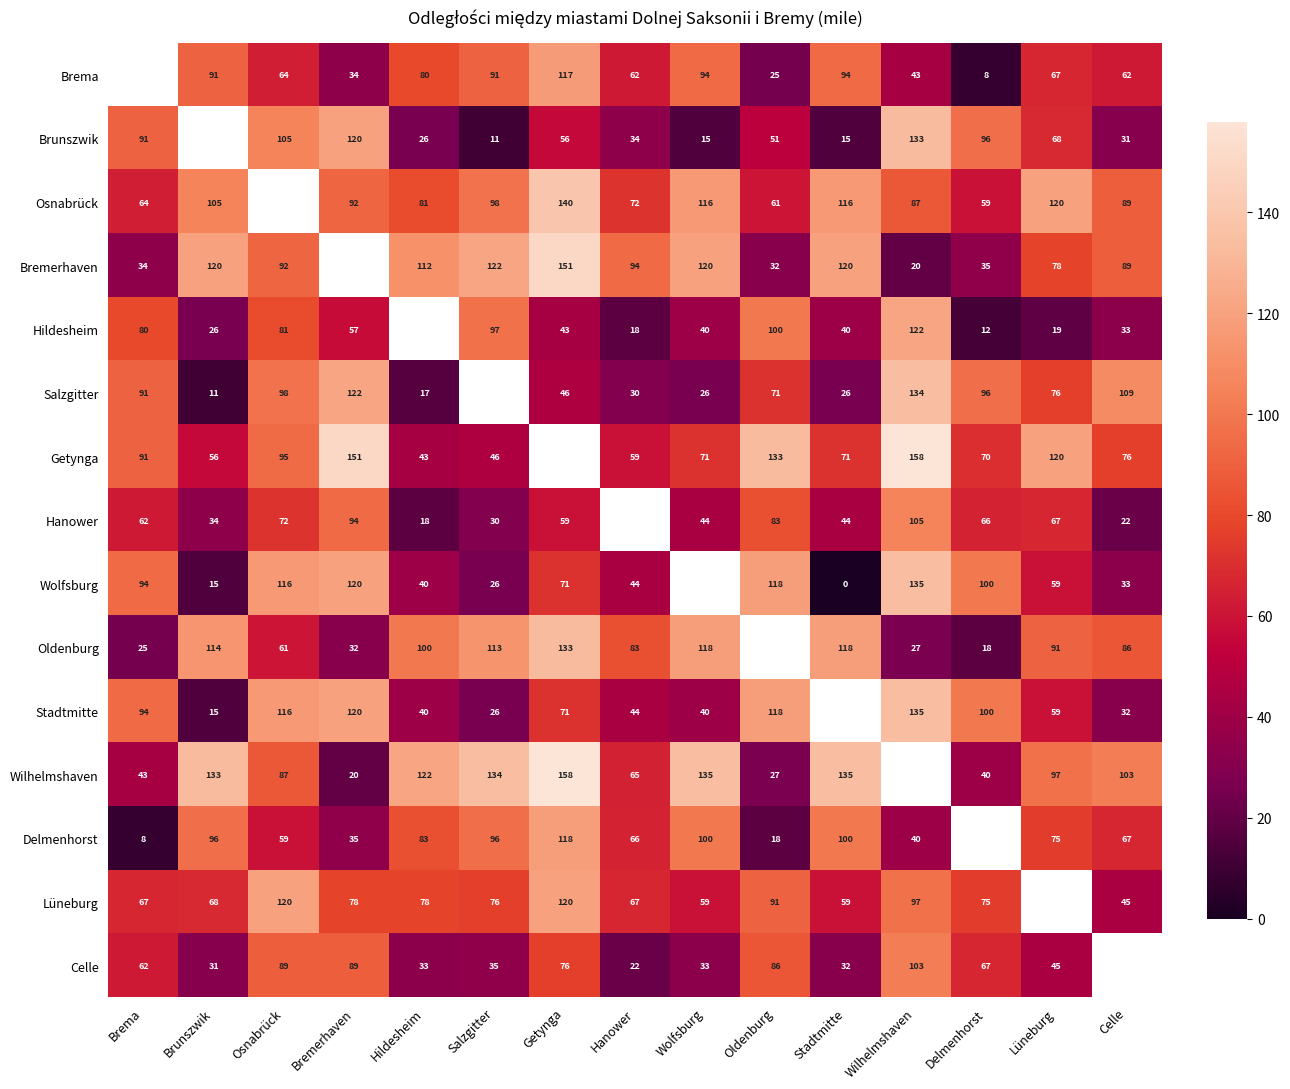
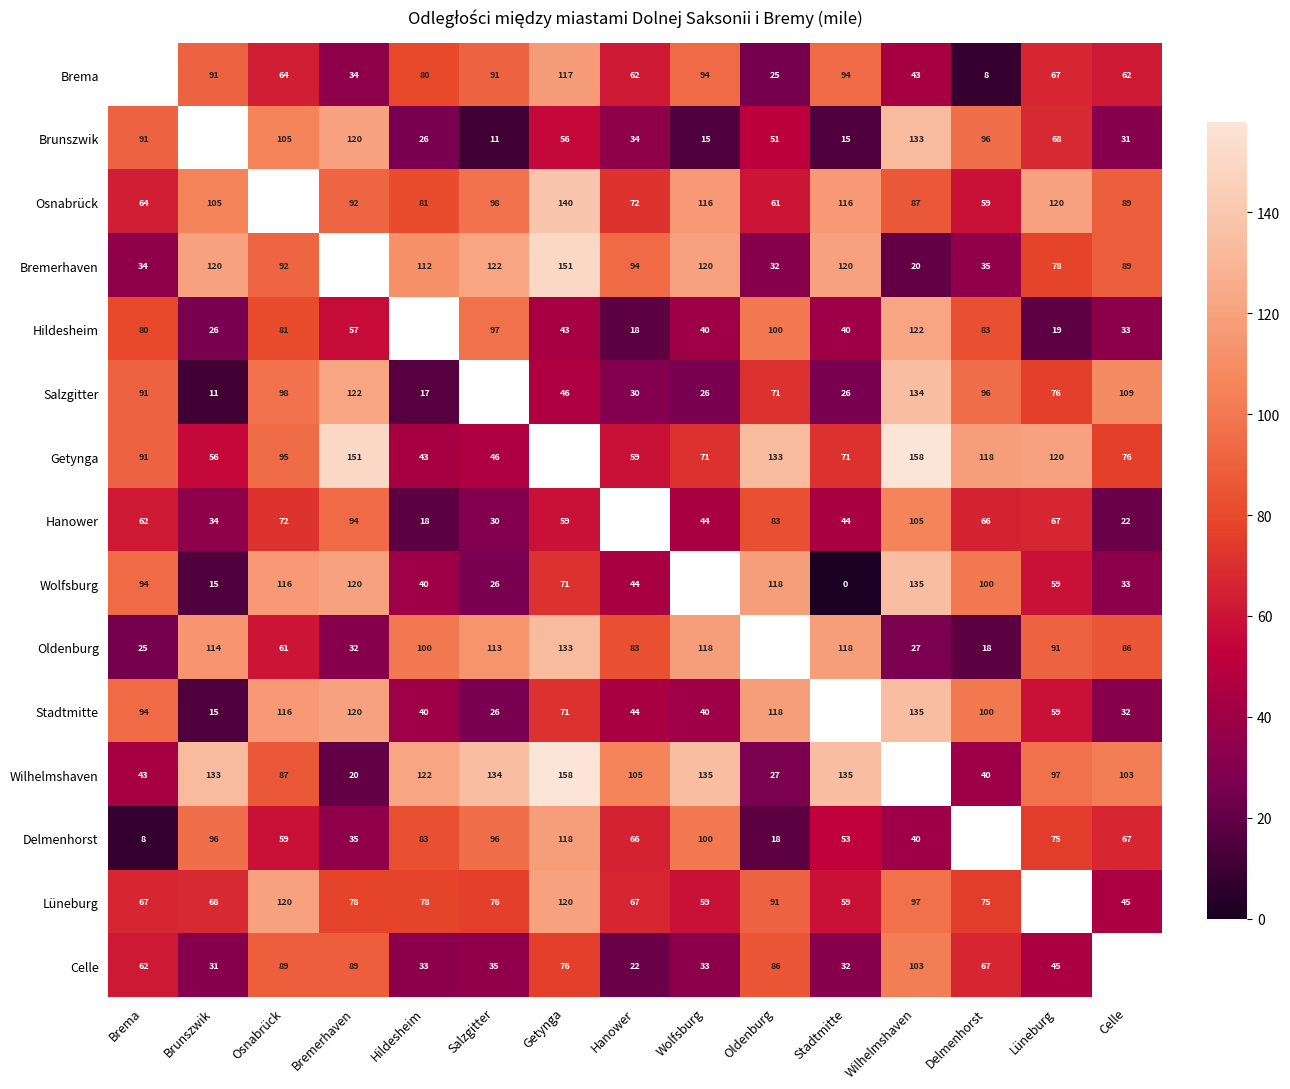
Hildesheim, Delmenhorst: 12 -> 83
Getynga, Delmenhorst: 70 -> 118
Wilhelmshaven, Hanower: 65 -> 105
Delmenhorst, Stadtmitte: 100 -> 53
